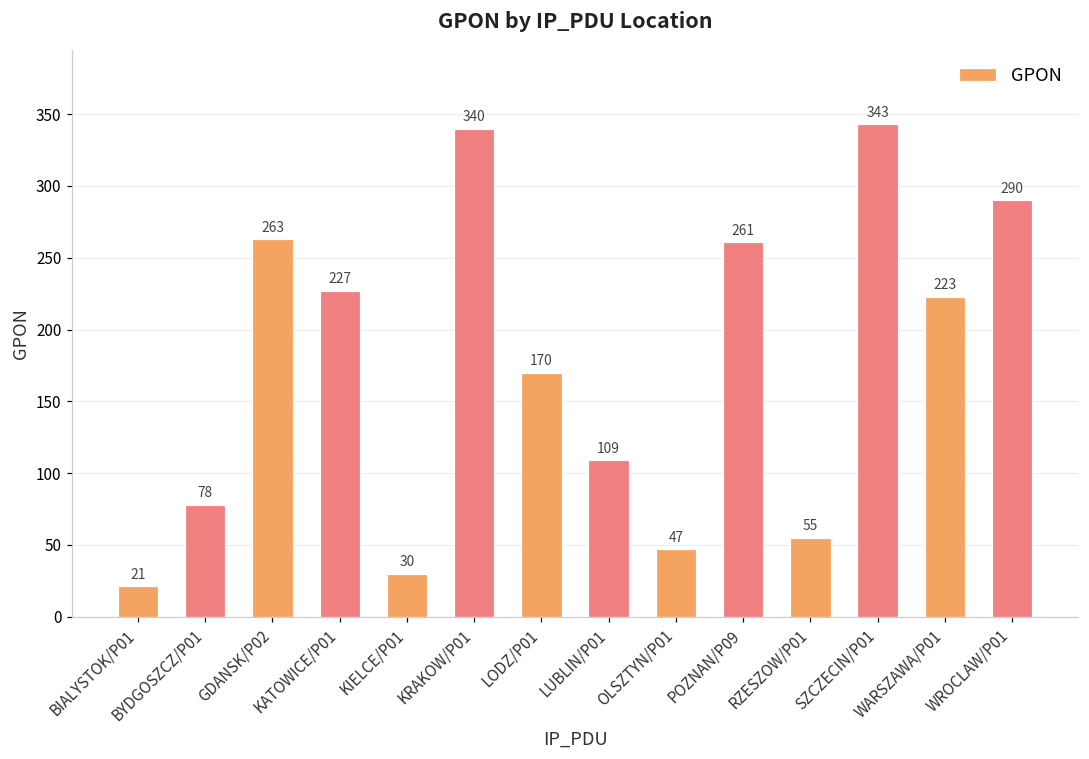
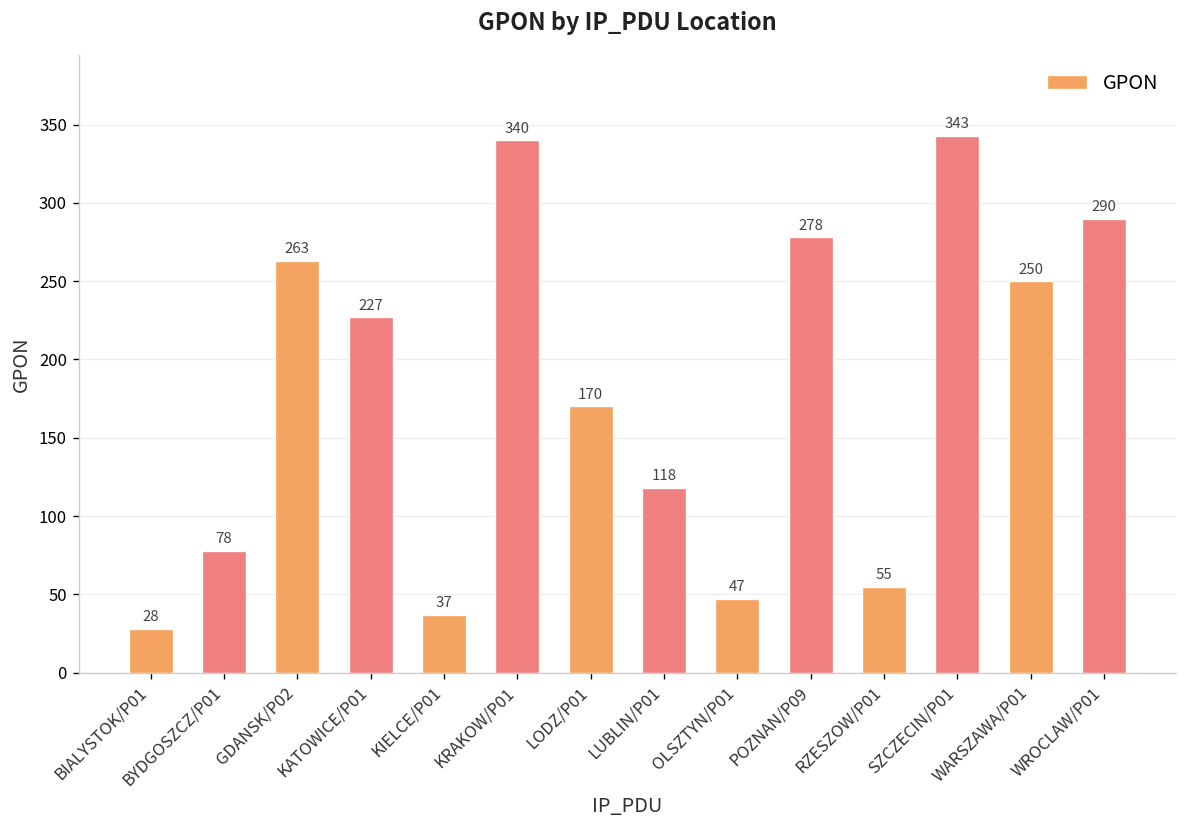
BIALYSTOK/P01: 21 -> 28
KIELCE/P01: 30 -> 37
LUBLIN/P01: 109 -> 118
POZNAN/P09: 261 -> 278
WARSZAWA/P01: 223 -> 250
